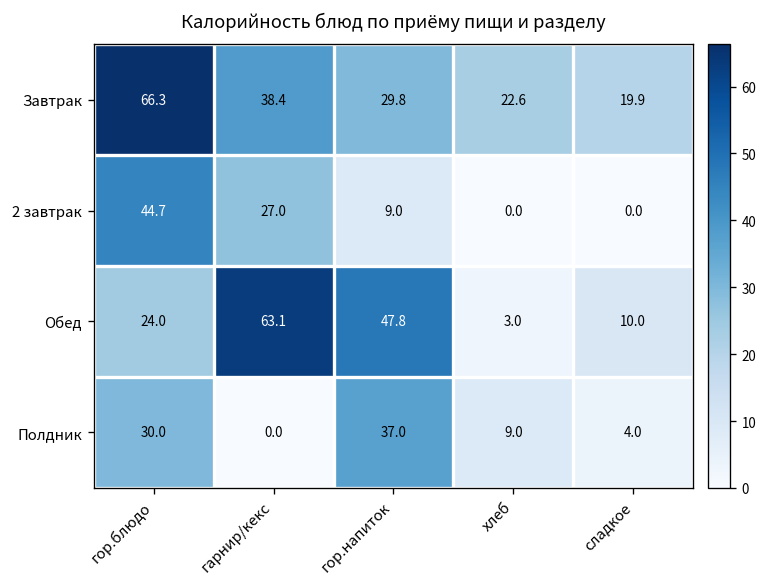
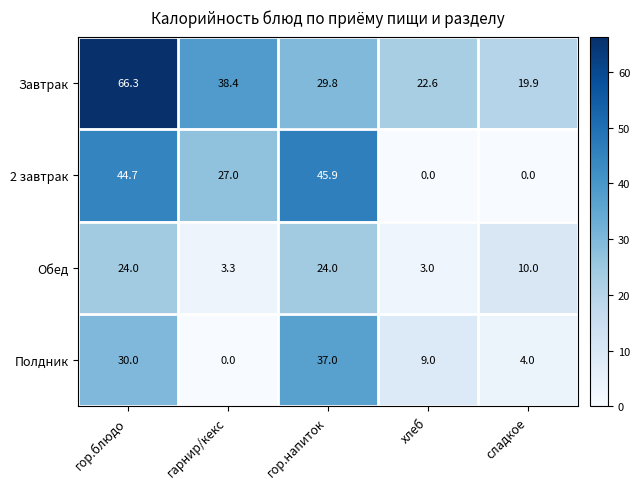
2 завтрак, гор.напиток: 9.0 -> 45.9
Обед, гарнир/кекс: 63.1 -> 3.3
Обед, гор.напиток: 47.8 -> 24.0
